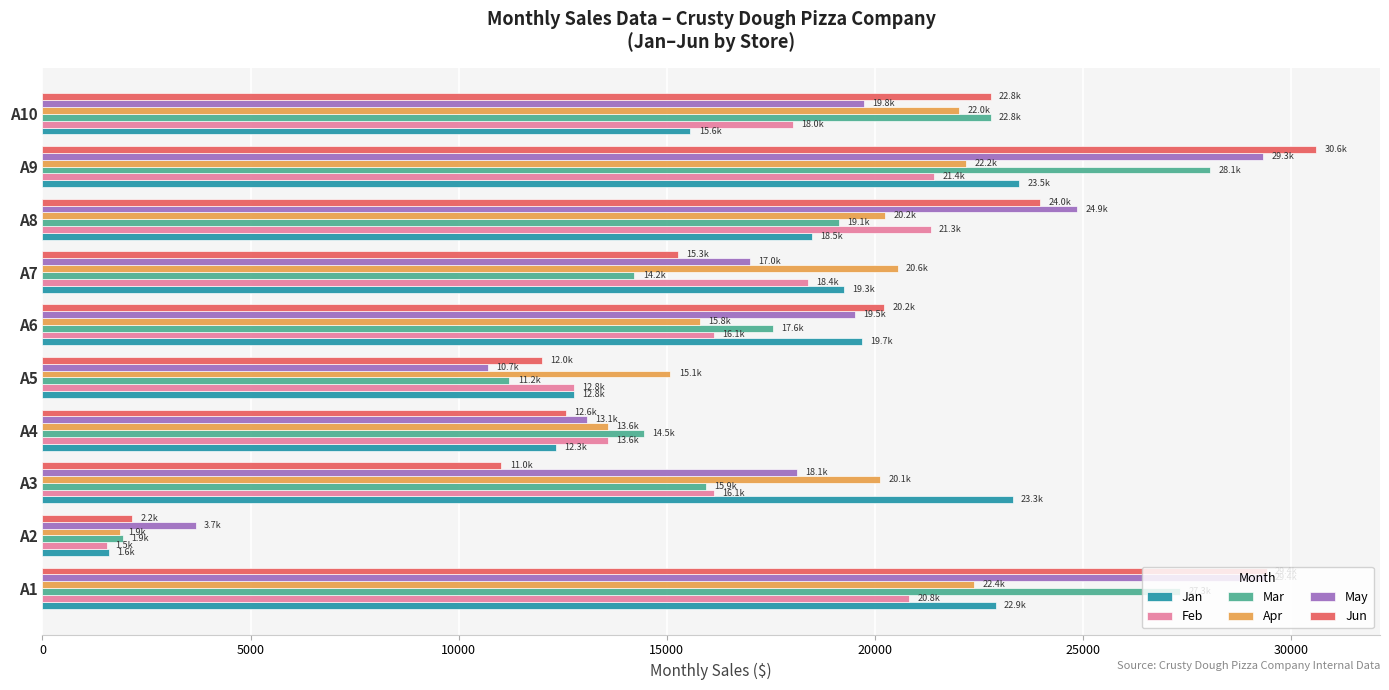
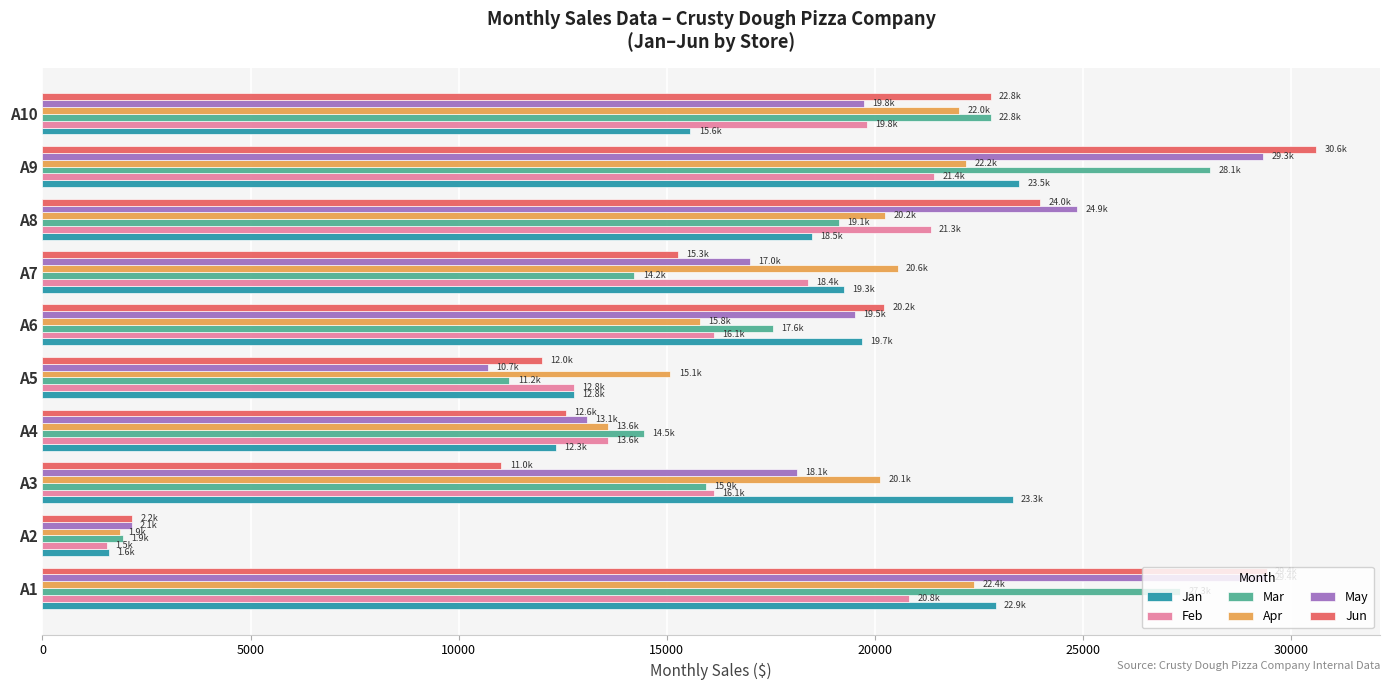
Feb, A10: 18.0k -> 19.8k
May, A2: 3.7k -> 2.1k
